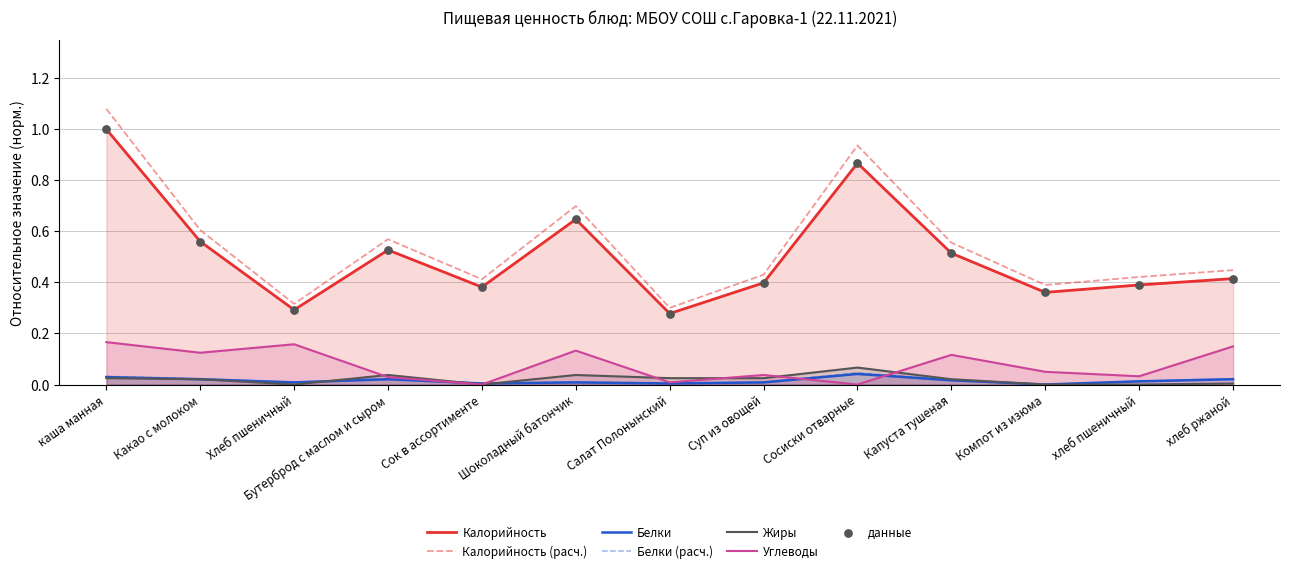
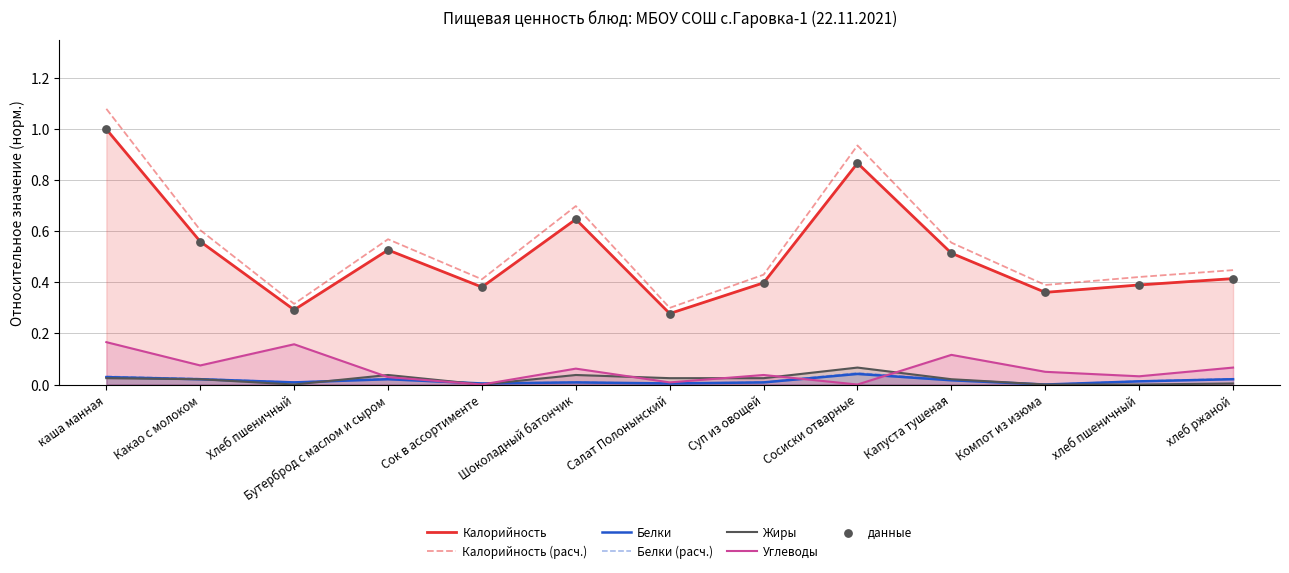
Углеводы, Какао с молоком: 0.12 -> 0.07
Углеводы, Шоколадный батончик: 0.13 -> 0.06
Углеводы, хлеб ржаной: 0.15 -> 0.07
